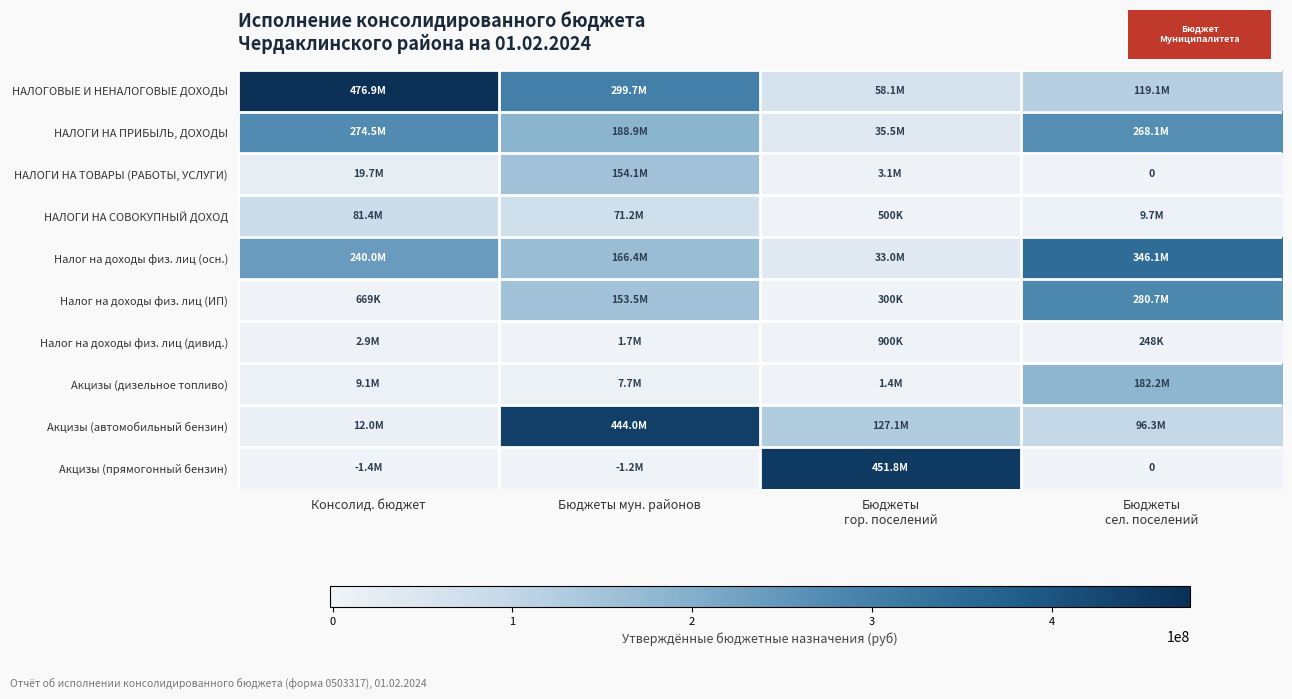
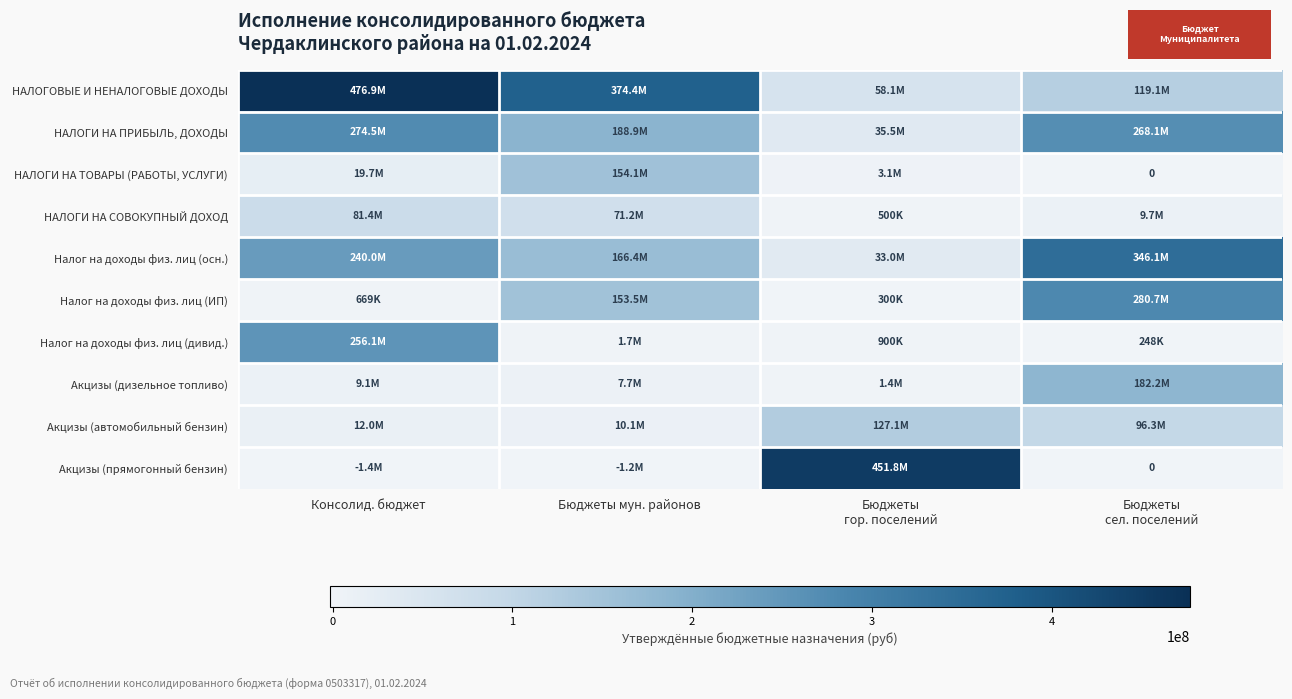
НАЛОГОВЫЕ И НЕНАЛОГОВЫЕ ДОХОДЫ, Бюджеты мун. районов: 299.7M -> 374.4M
Налог на доходы физ. лиц (дивид.), Консолид. бюджет: 2.9M -> 256.1M
Акцизы (автомобильный бензин), Бюджеты мун. районов: 444.0M -> 10.1M
